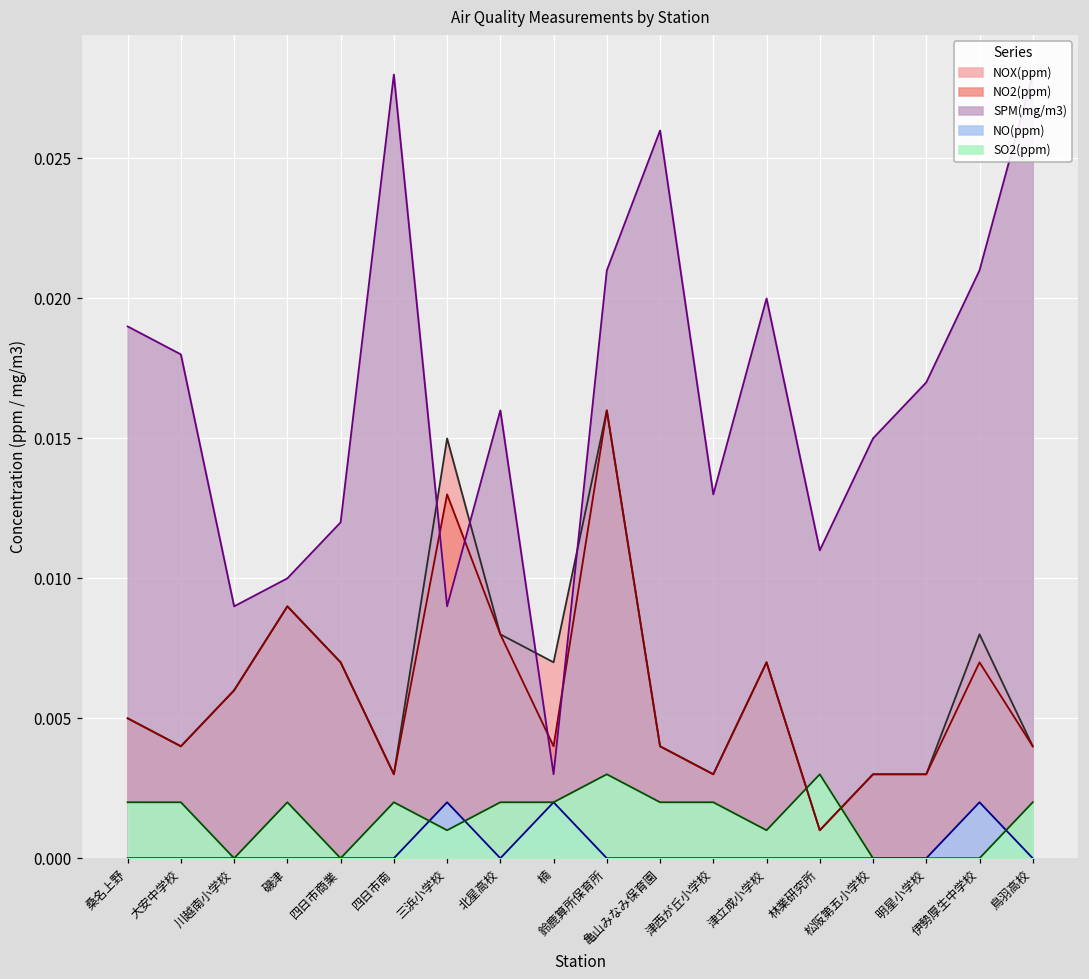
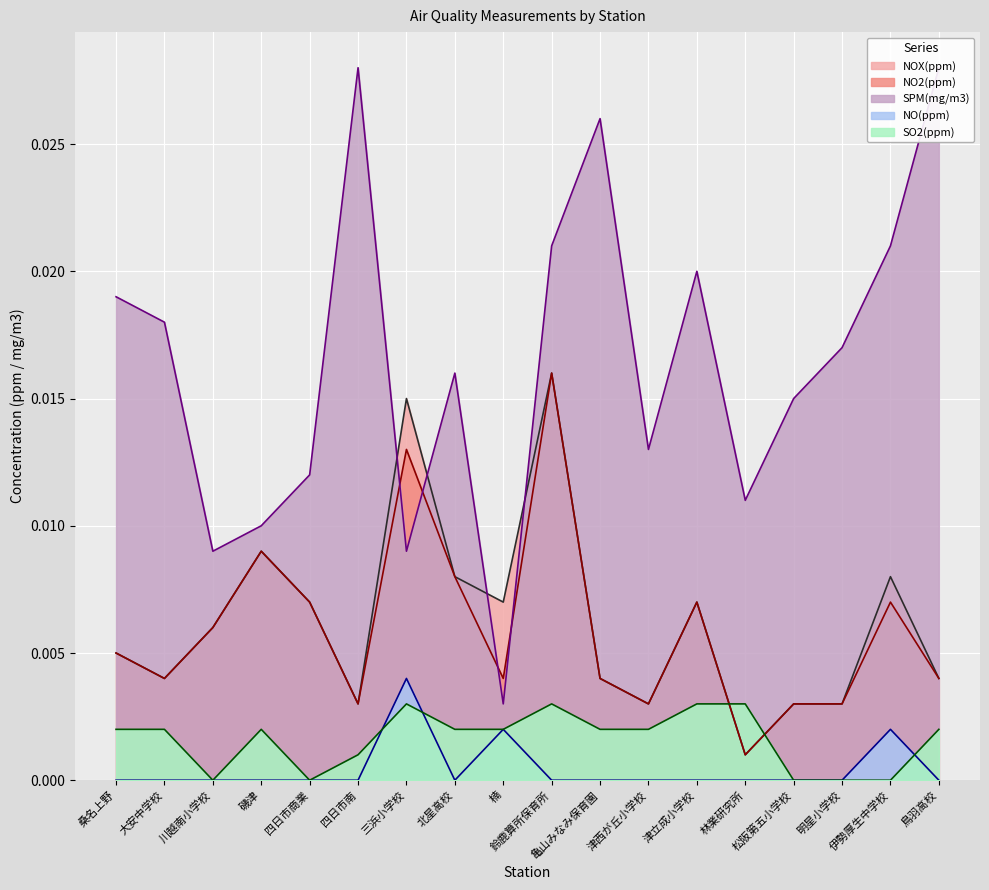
SO2(ppm), 四日市南: 0.002 -> 0.001
NO(ppm), 三浜小学校: 0.002 -> 0.004
SO2(ppm), 三浜小学校: 0.001 -> 0.003
SO2(ppm), 津立成小学校: 0.001 -> 0.003
